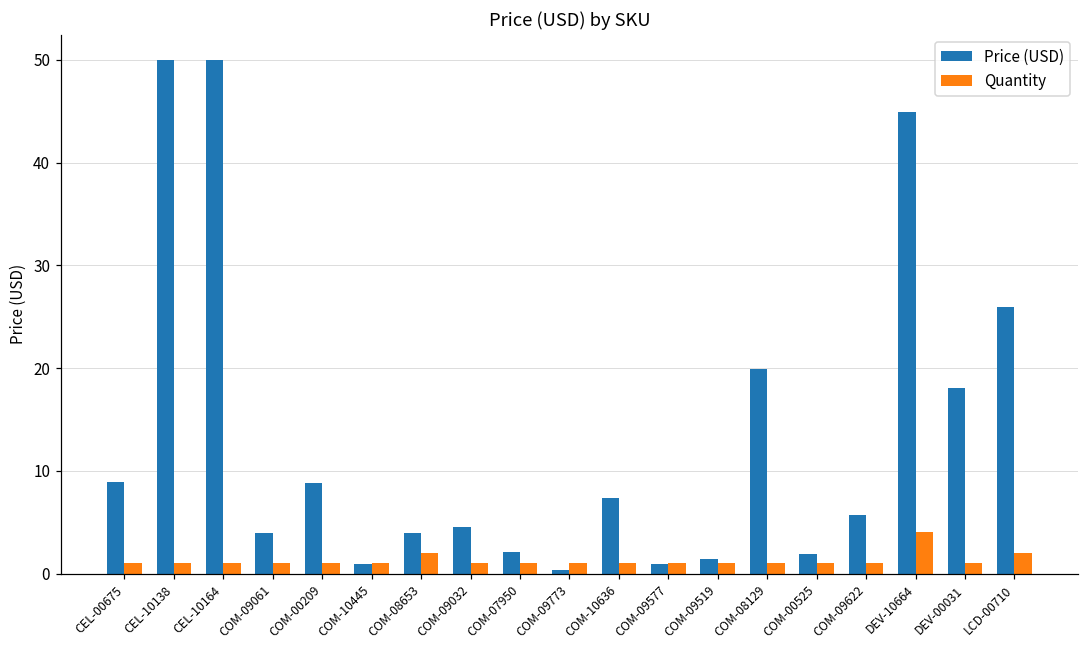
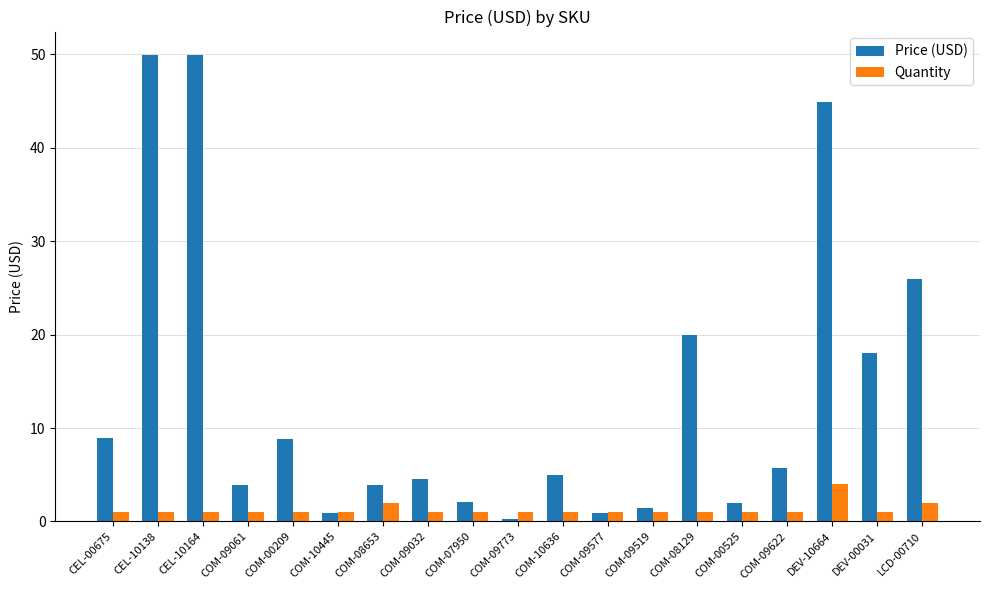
Price (USD), COM-10636: 7 -> 5
